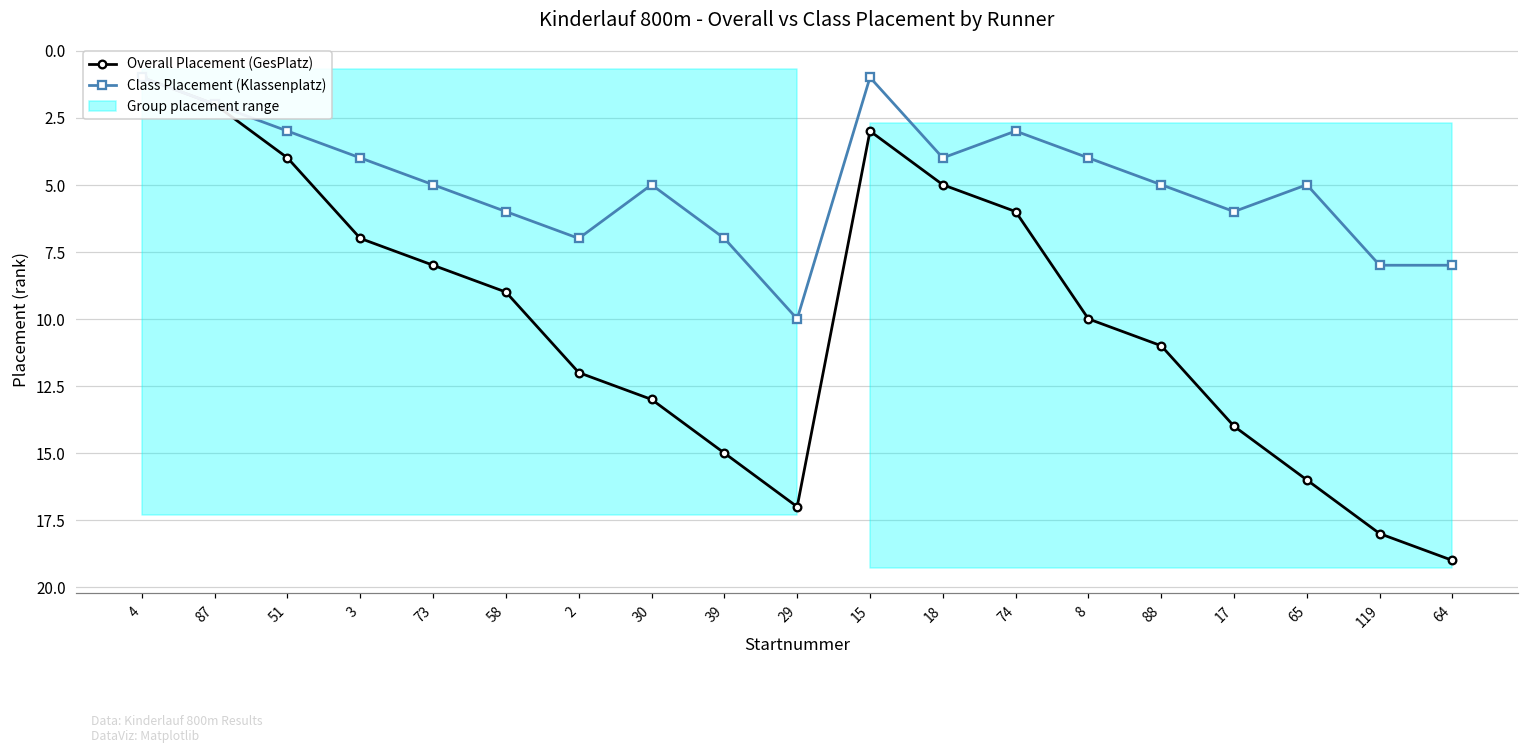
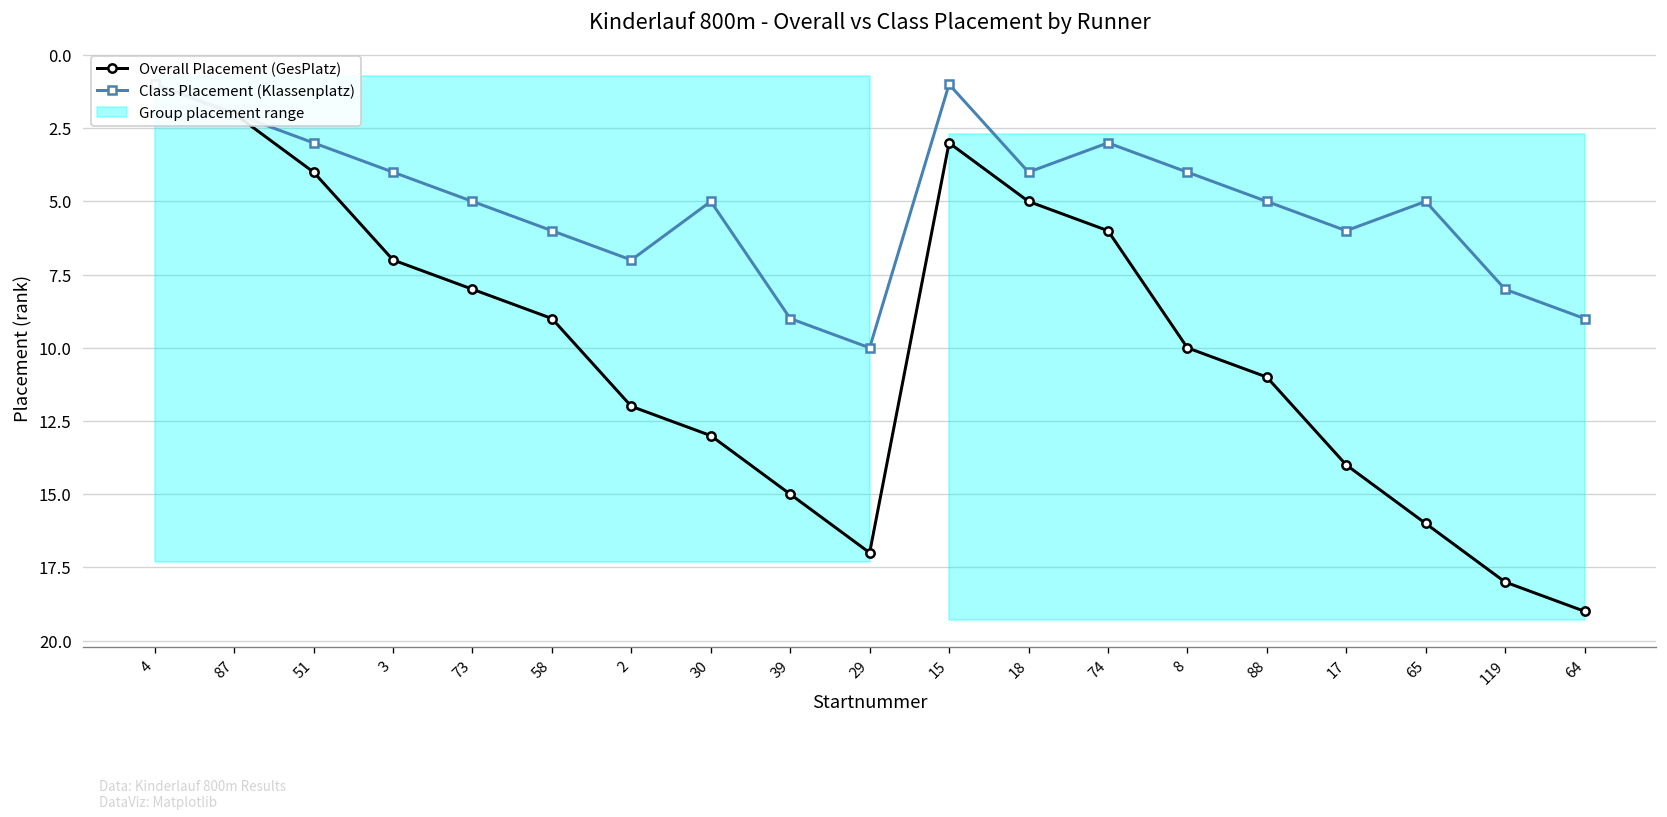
Class Placement (Klassenplatz), 39: 7 -> 9
Class Placement (Klassenplatz), 64: 8 -> 9
